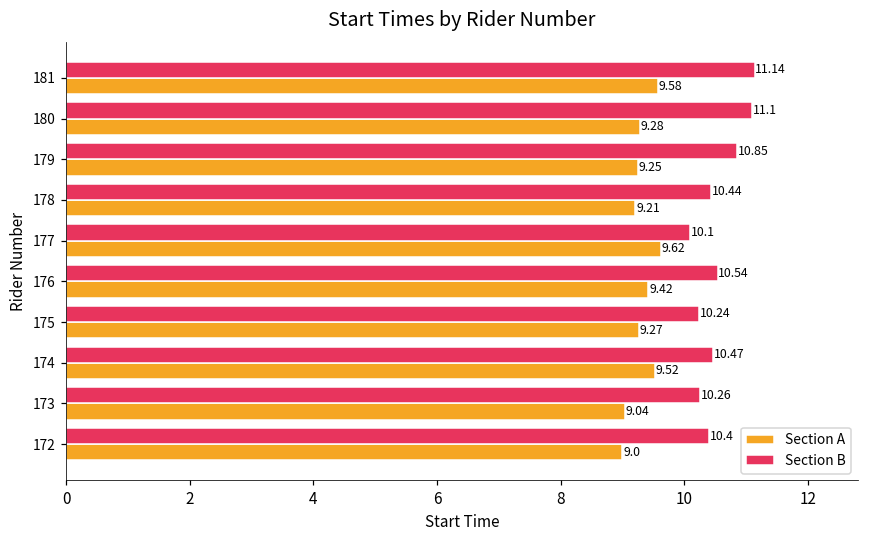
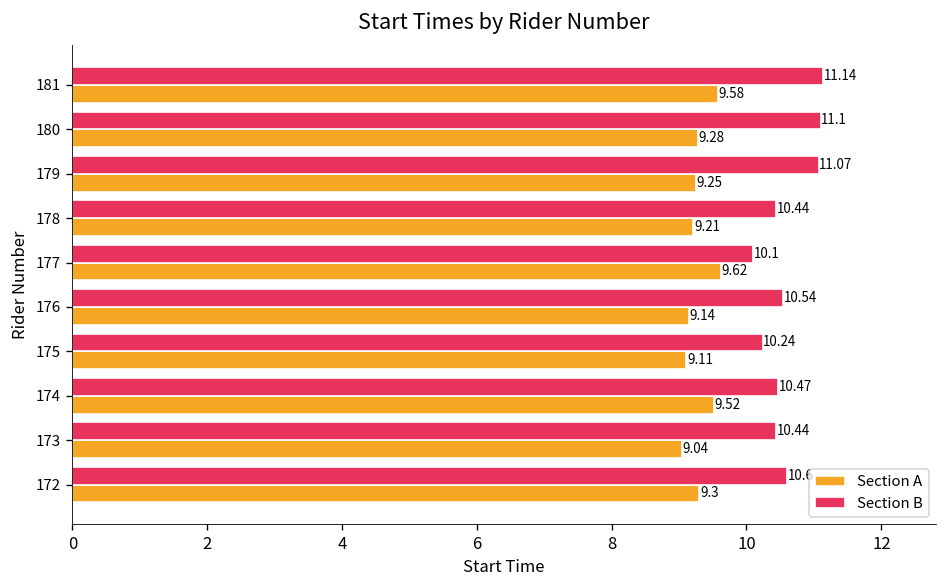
Section B, 179: 10.85 -> 11.07
Section A, 176: 9.42 -> 9.14
Section A, 175: 9.27 -> 9.11
Section B, 173: 10.26 -> 10.44
Section B, 172: 10.4 -> 10.6
Section A, 172: 9.0 -> 9.3
